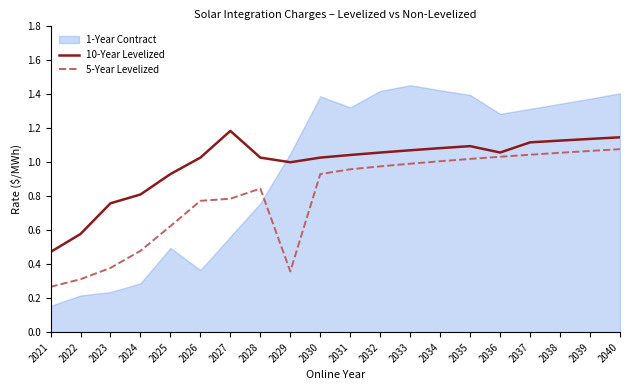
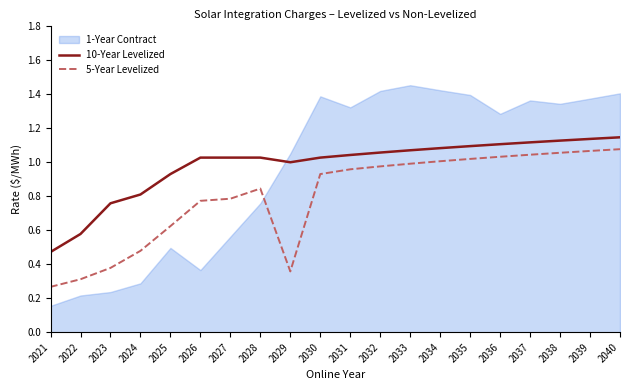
10-Year Levelized, 2027: 1.18 -> 1.03
10-Year Levelized, 2036: 1.06 -> 1.11
1-Year Contract, 2037: 1.31 -> 1.36
